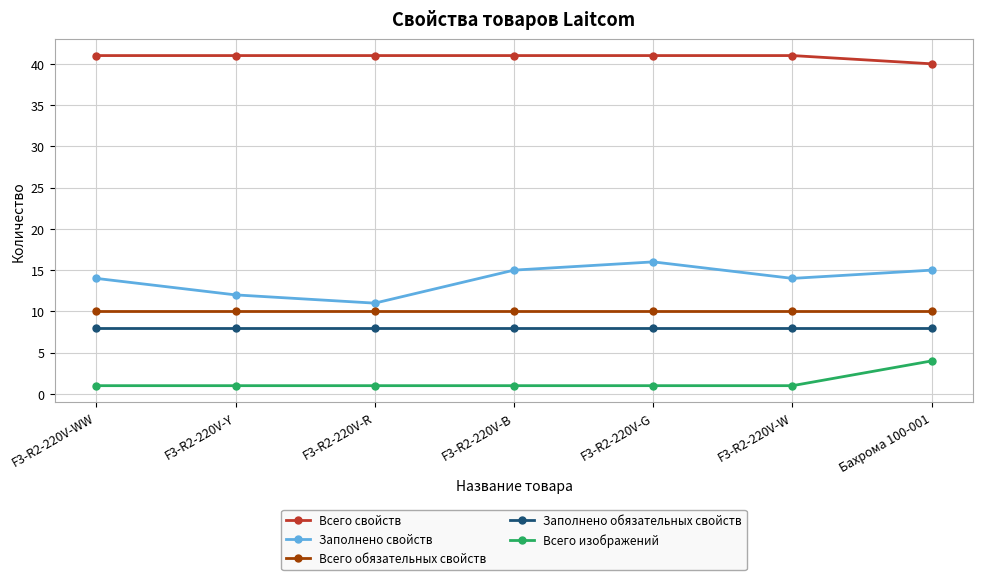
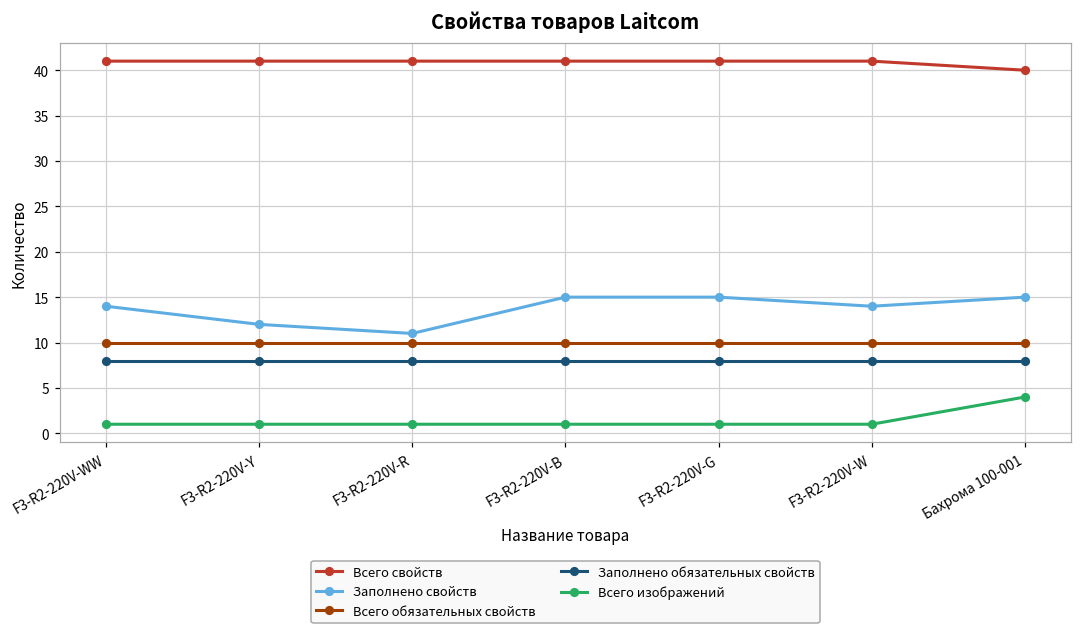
Заполнено свойств, F3-R2-220V-G: 16 -> 15
